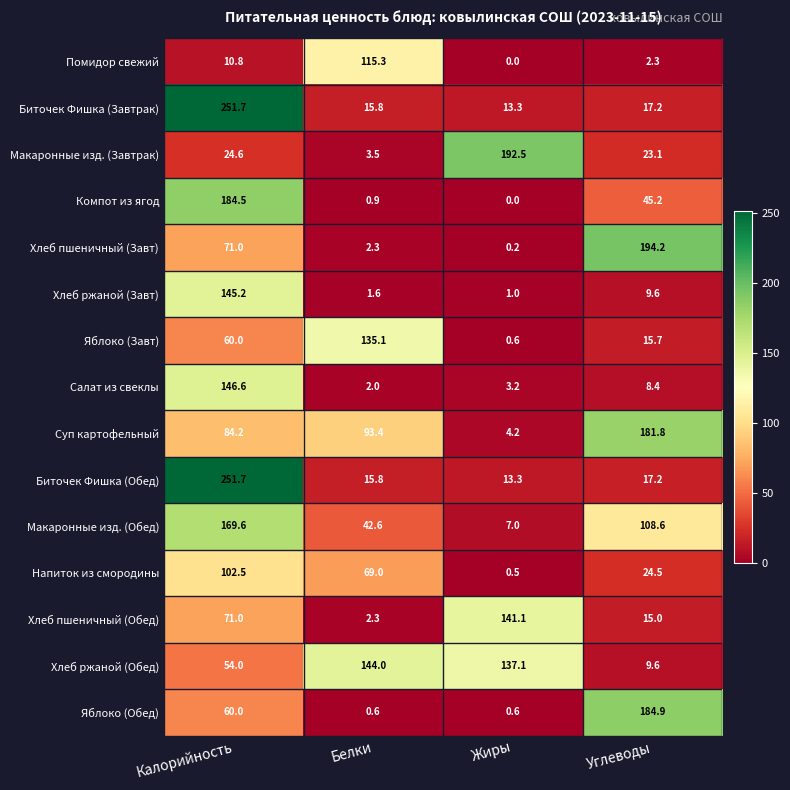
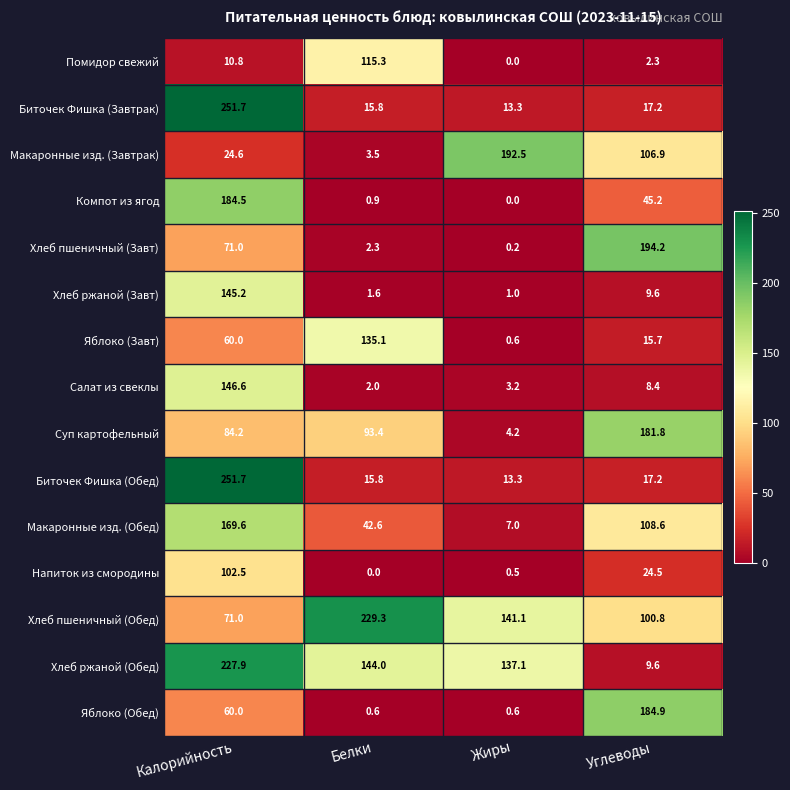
Макаронные изд. (Завтрак), Углеводы: 23.1 -> 106.9
Напиток из смородины, Белки: 69.0 -> 0.0
Хлеб пшеничный (Обед), Белки: 2.3 -> 229.3
Хлеб пшеничный (Обед), Углеводы: 15.0 -> 100.8
Хлеб ржаной (Обед), Калорийность: 54.0 -> 227.9
